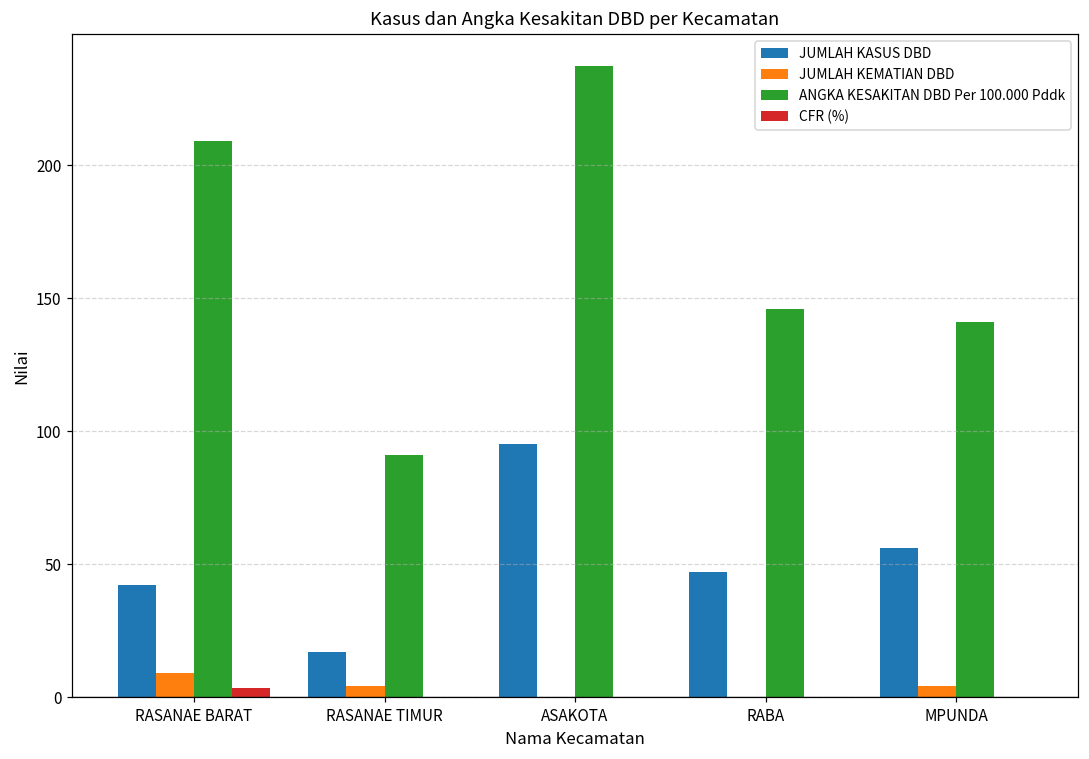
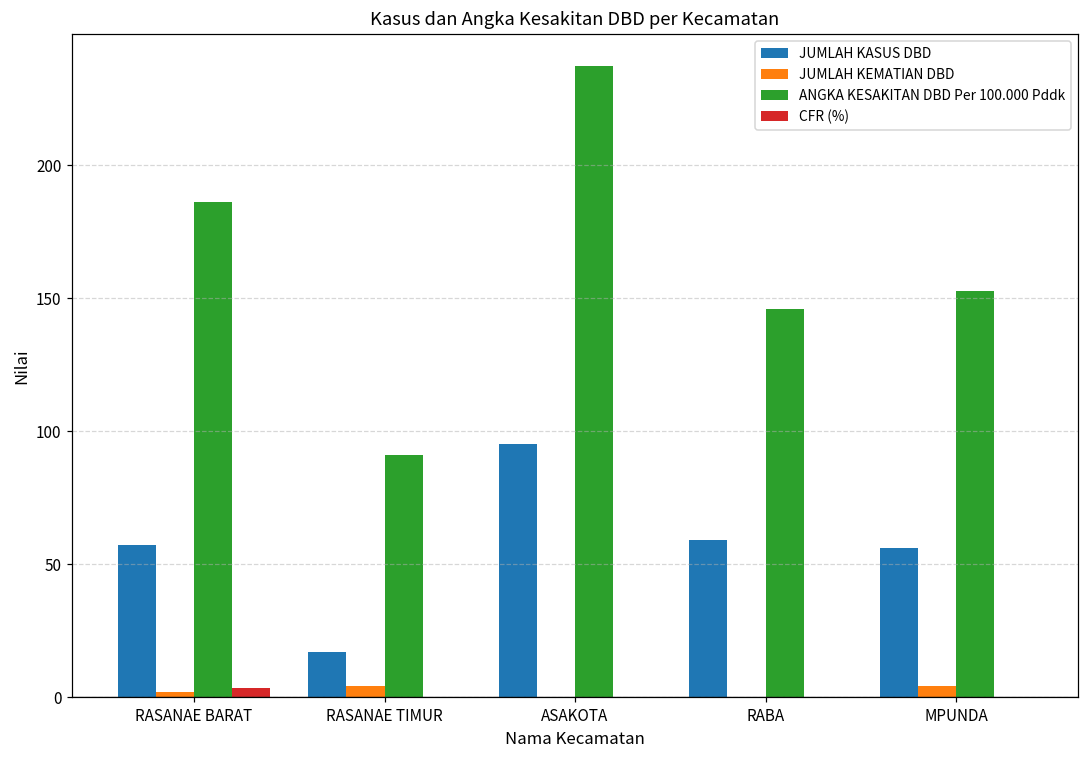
JUMLAH KASUS DBD, RASANAE BARAT: 42 -> 57
JUMLAH KEMATIAN DBD, RASANAE BARAT: 9 -> 2
ANGKA KESAKITAN DBD Per 100.000 Pddk, RASANAE BARAT: 209 -> 186
JUMLAH KASUS DBD, RABA: 47 -> 59
ANGKA KESAKITAN DBD Per 100.000 Pddk, MPUNDA: 141 -> 153
